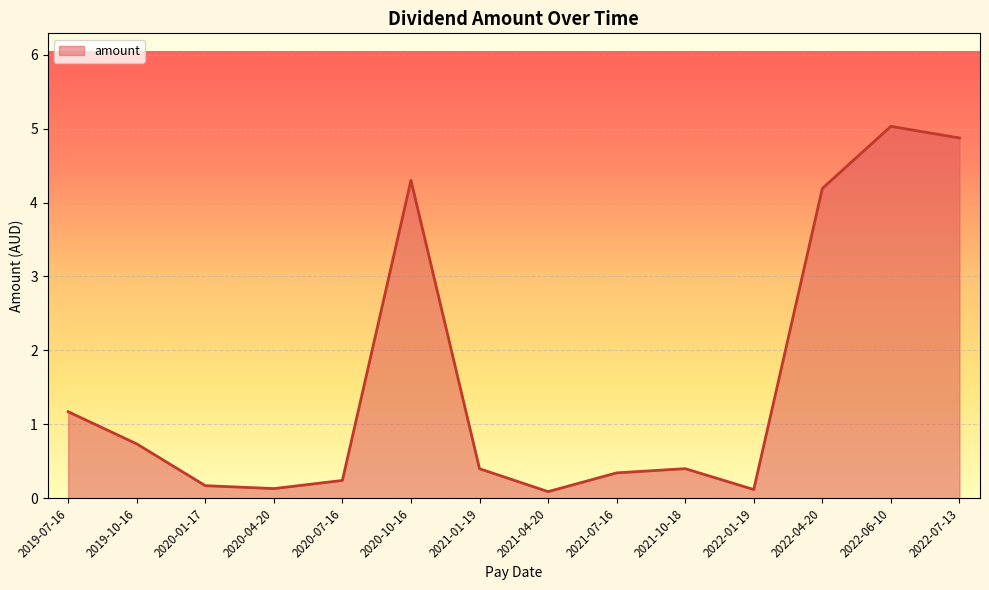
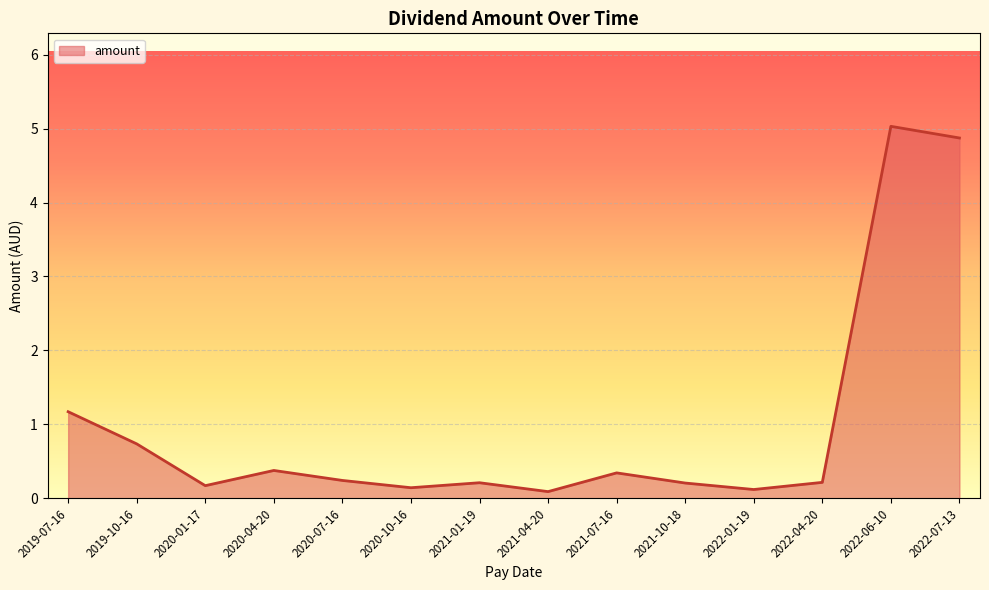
2020-04-20: 0.1 -> 0.4
2020-10-16: 4.3 -> 0.1
2021-01-19: 0.4 -> 0.2
2021-10-18: 0.4 -> 0.2
2022-04-20: 4.2 -> 0.2
